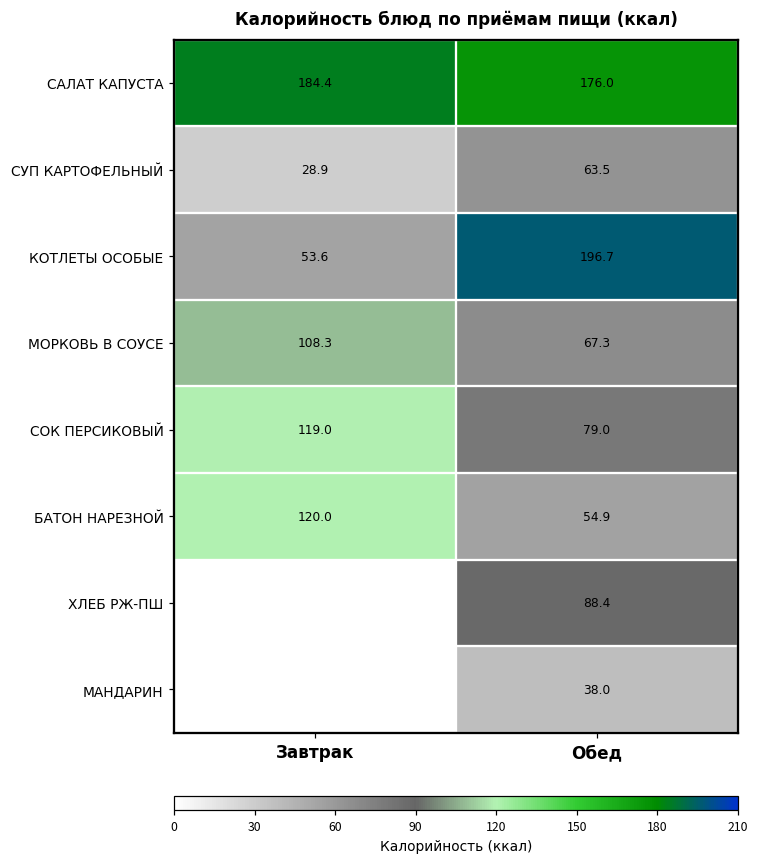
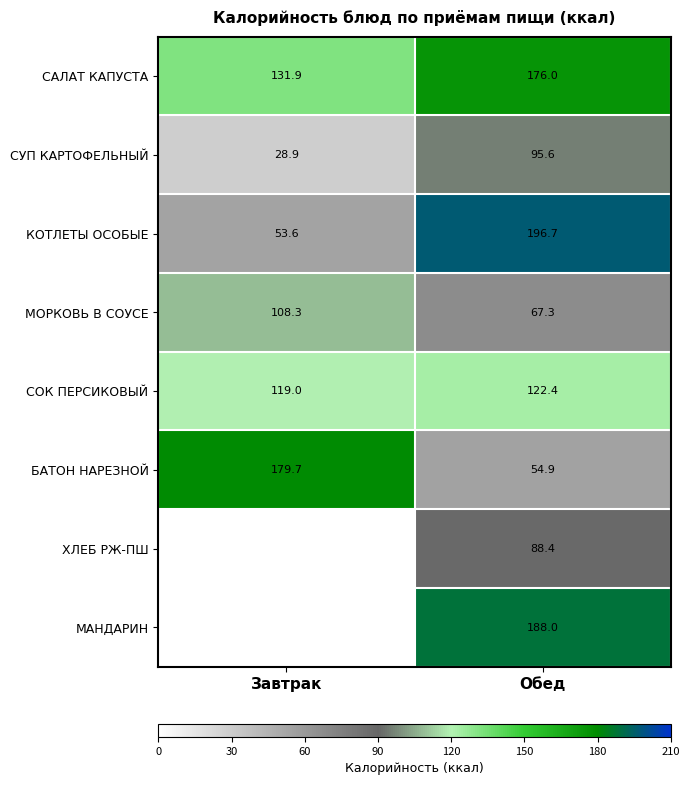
САЛАТ КАПУСТА, Завтрак: 184.4 -> 131.9
СУП КАРТОФЕЛЬНЫЙ, Обед: 63.5 -> 95.6
СОК ПЕРСИКОВЫЙ, Обед: 79.0 -> 122.4
БАТОН НАРЕЗНОЙ, Завтрак: 120.0 -> 179.7
МАНДАРИН, Обед: 38.0 -> 188.0
